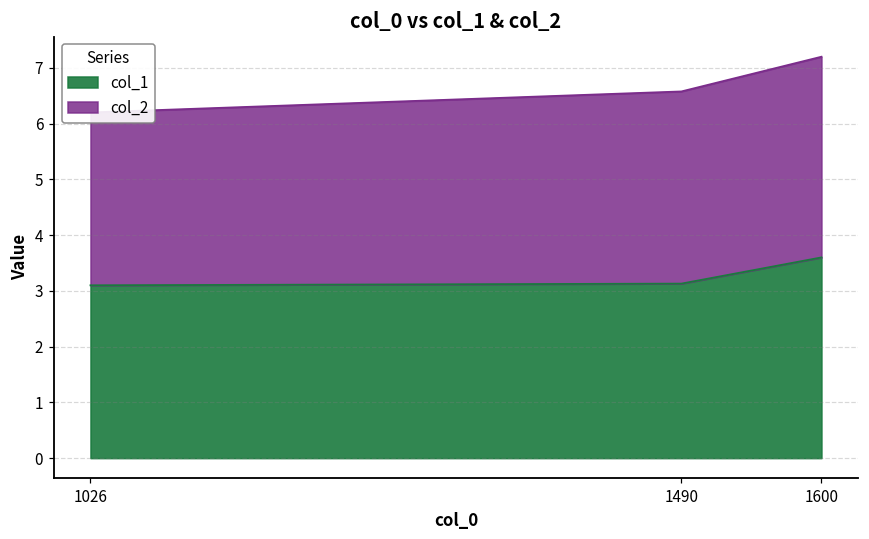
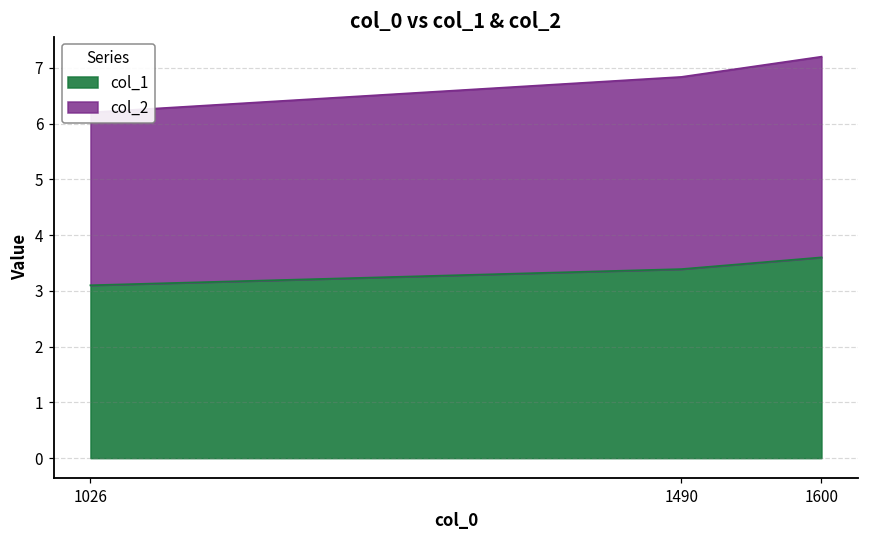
col_1, 1490: 3.1 -> 3.4
